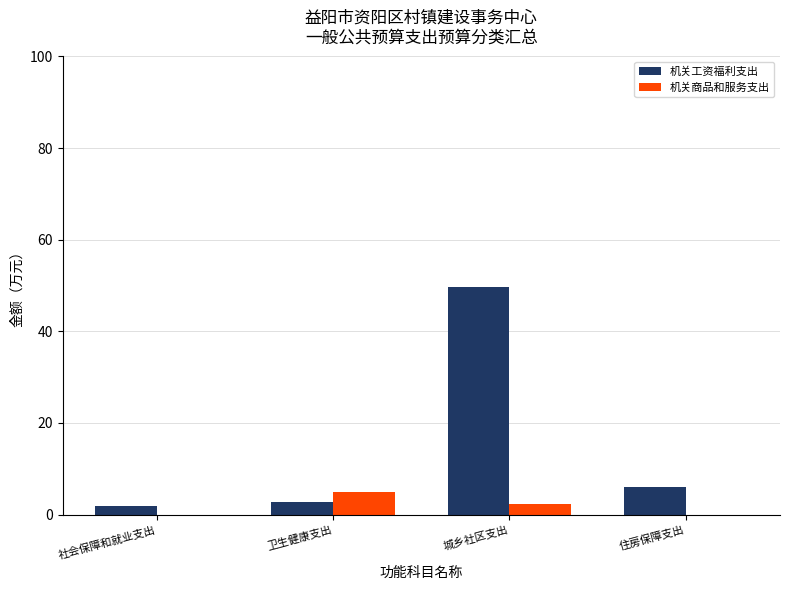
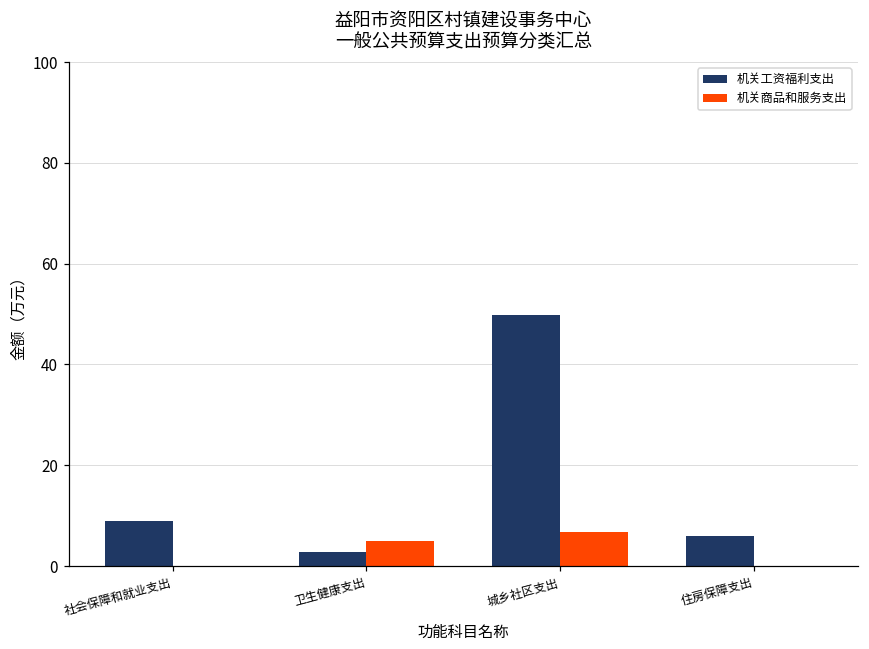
机关工资福利支出, 社会保障和就业支出: 2 -> 9
机关商品和服务支出, 城乡社区支出: 2 -> 7
